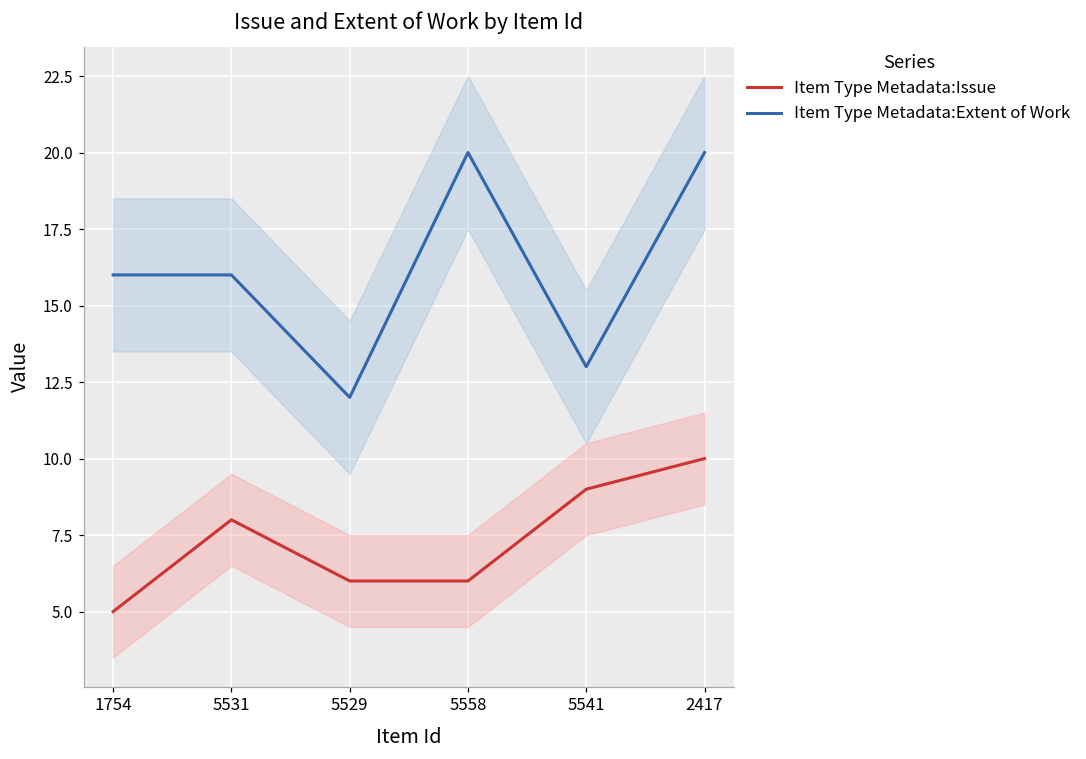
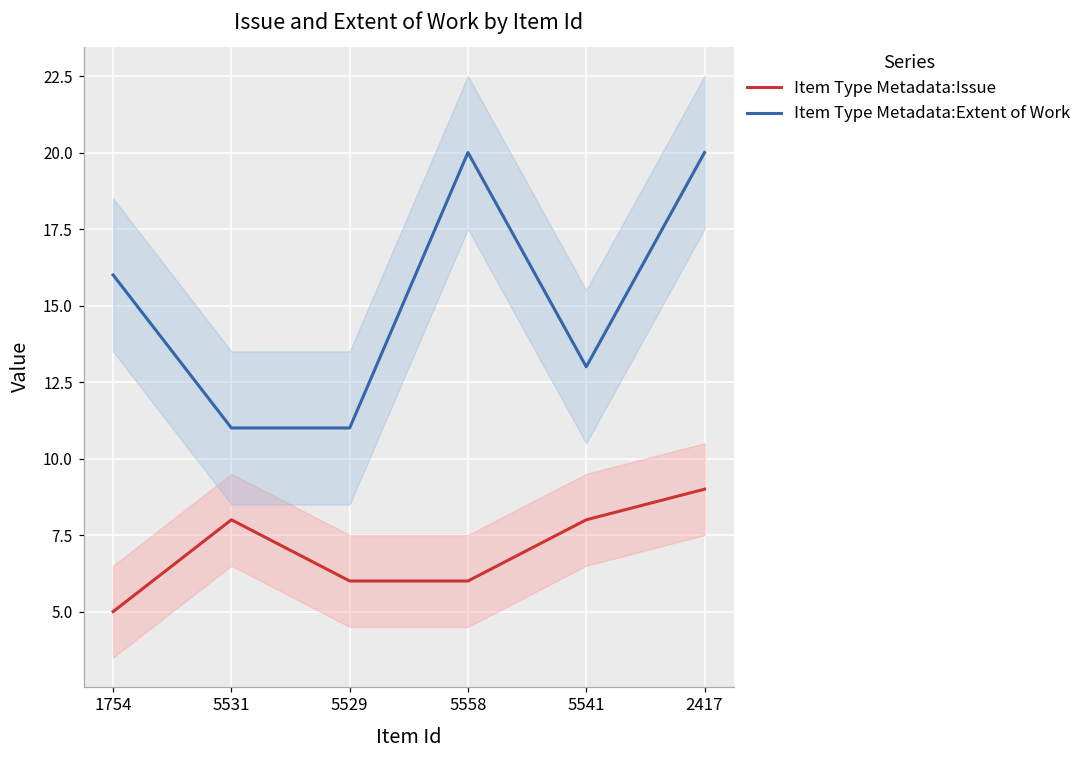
Item Type Metadata:Extent of Work, 5531: 16 -> 11
Item Type Metadata:Extent of Work, 5529: 12 -> 11
Item Type Metadata:Issue, 5541: 9 -> 8
Item Type Metadata:Issue, 2417: 10 -> 9
